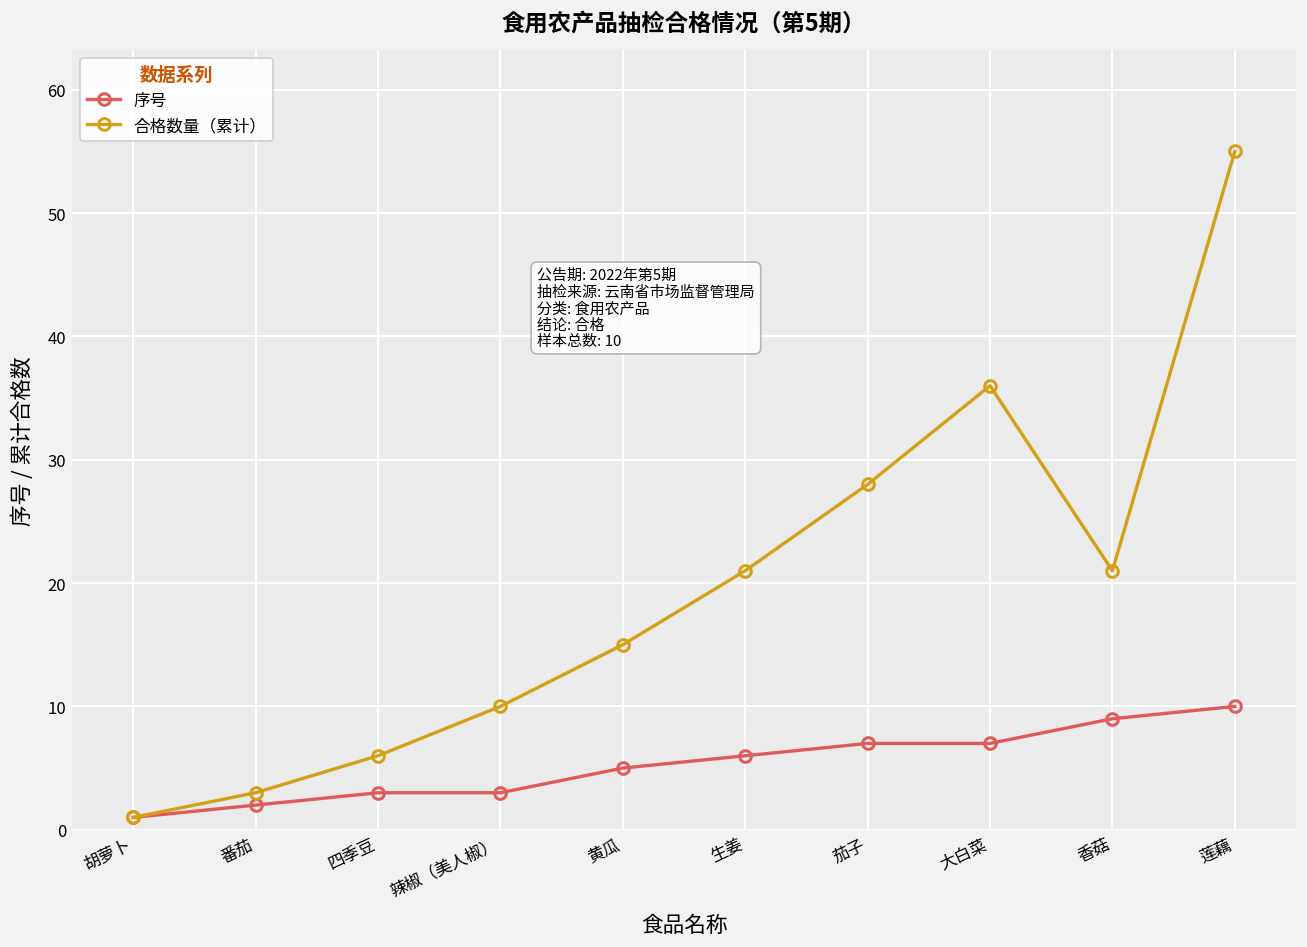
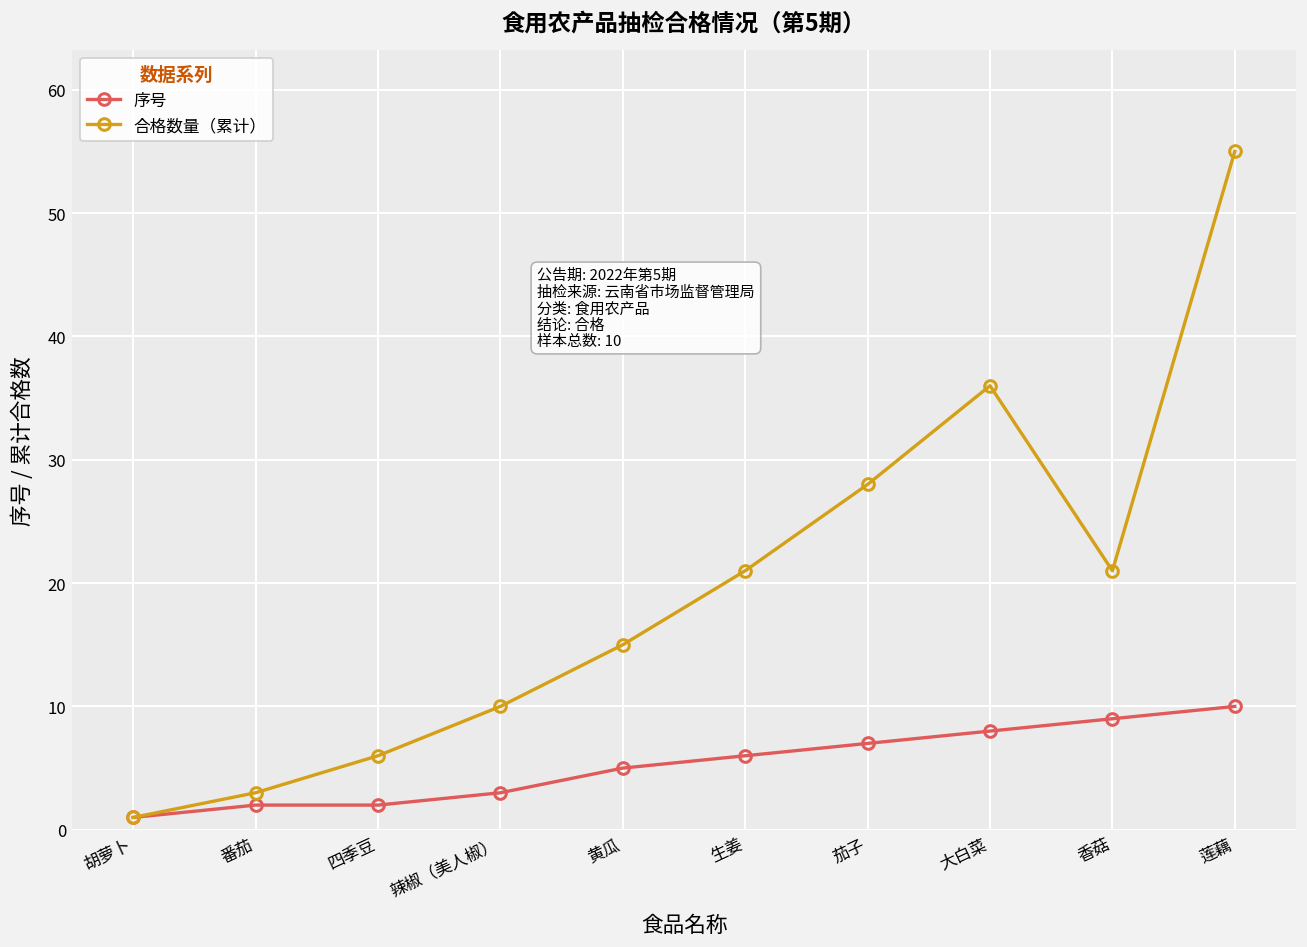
序号, 四季豆: 3 -> 2
序号, 大白菜: 7 -> 8
